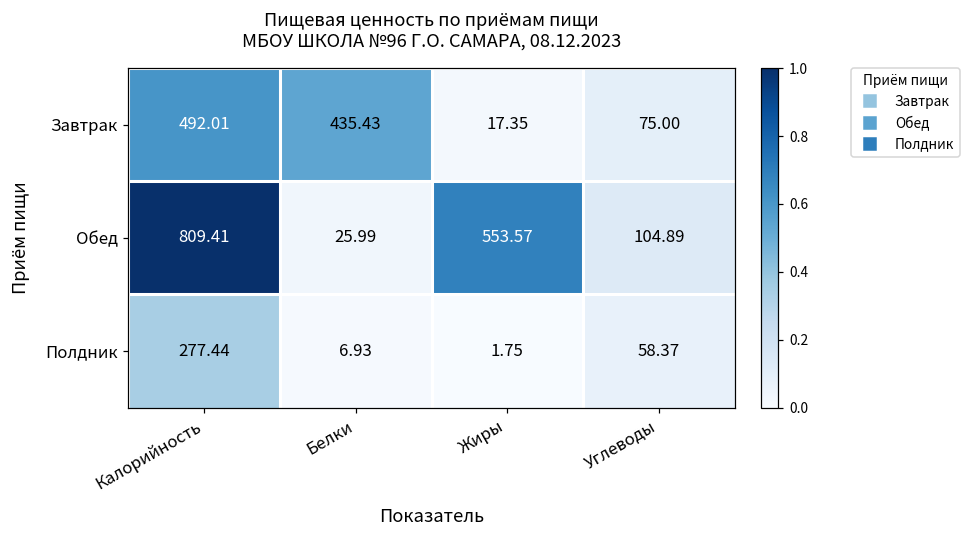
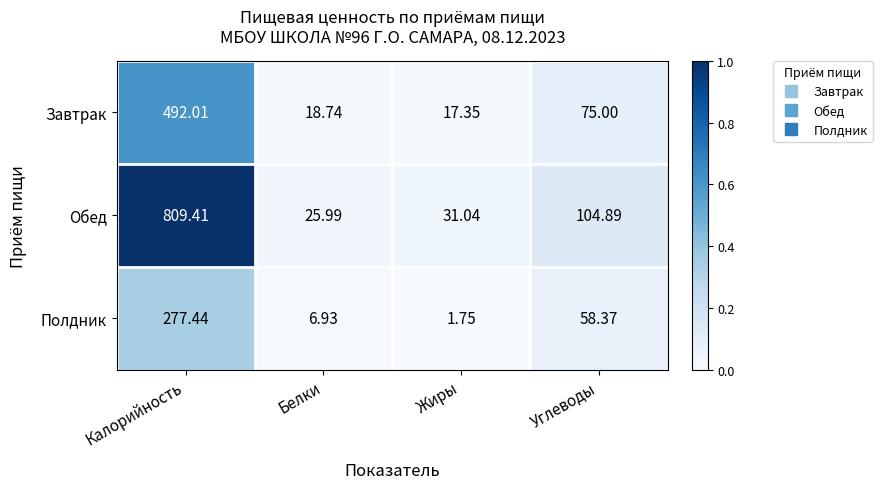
Завтрак, Белки: 435.43 -> 18.74
Обед, Жиры: 553.57 -> 31.04
